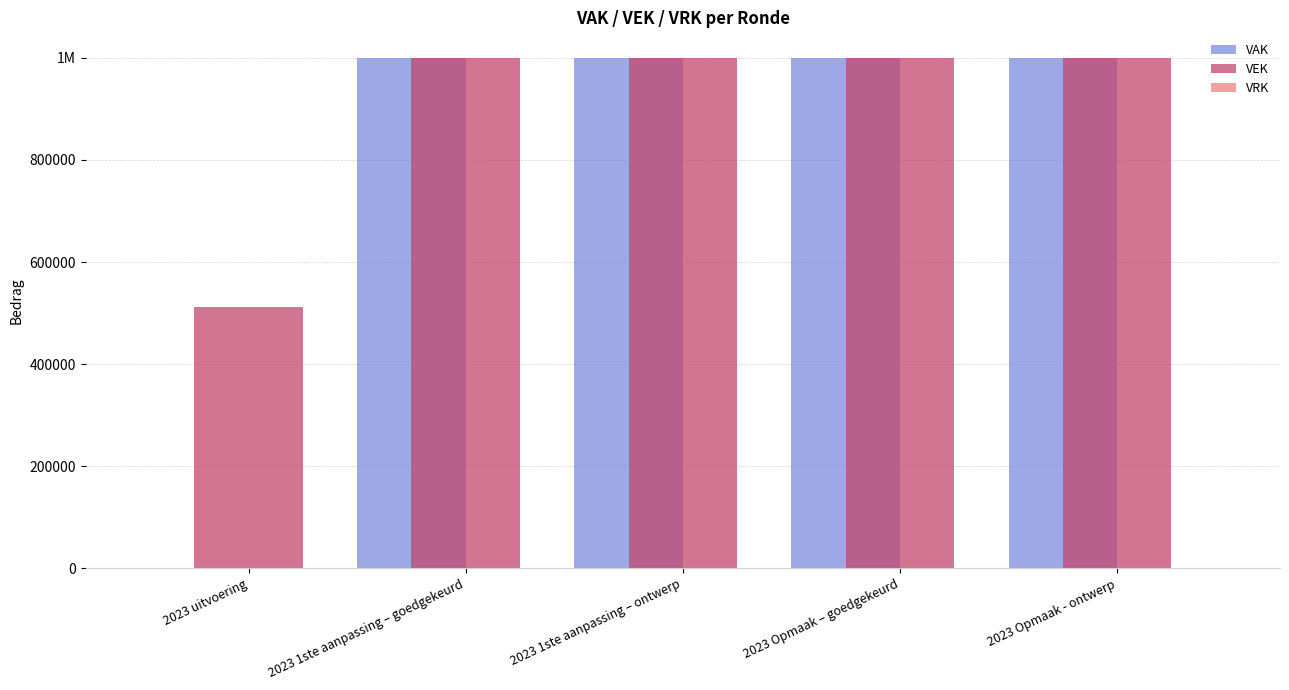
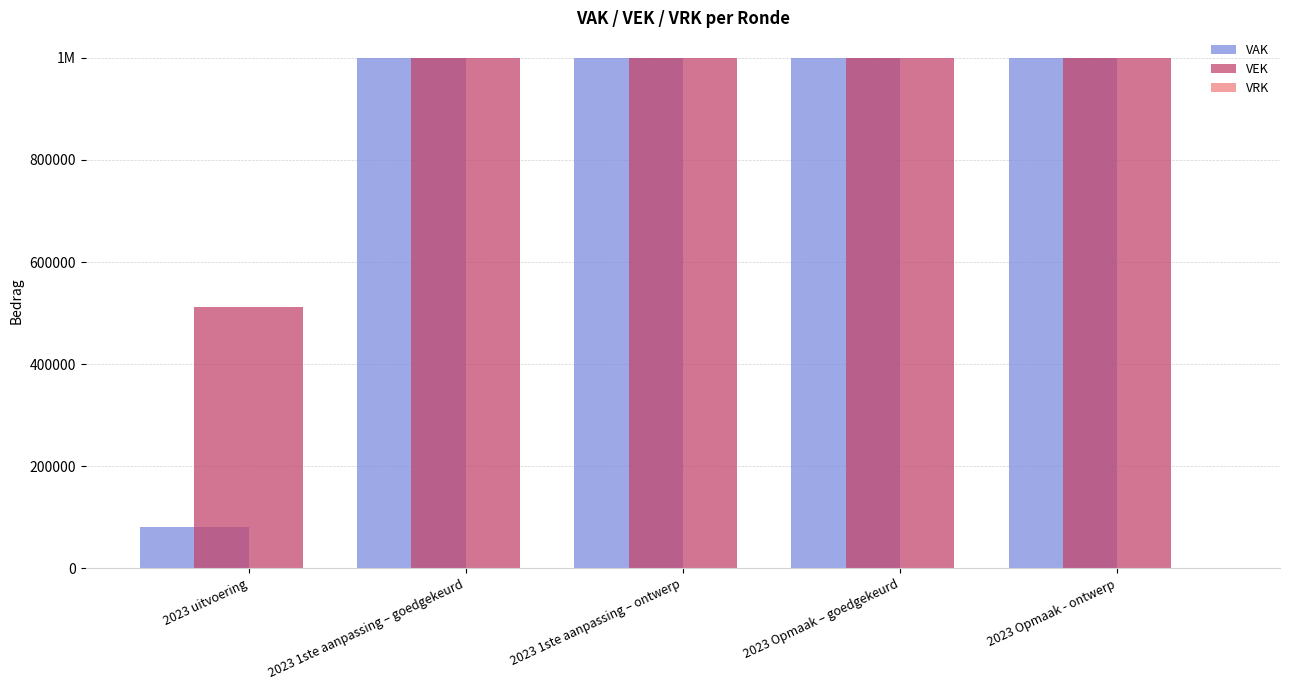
VAK, 2023 uitvoering: 0 -> 80000
